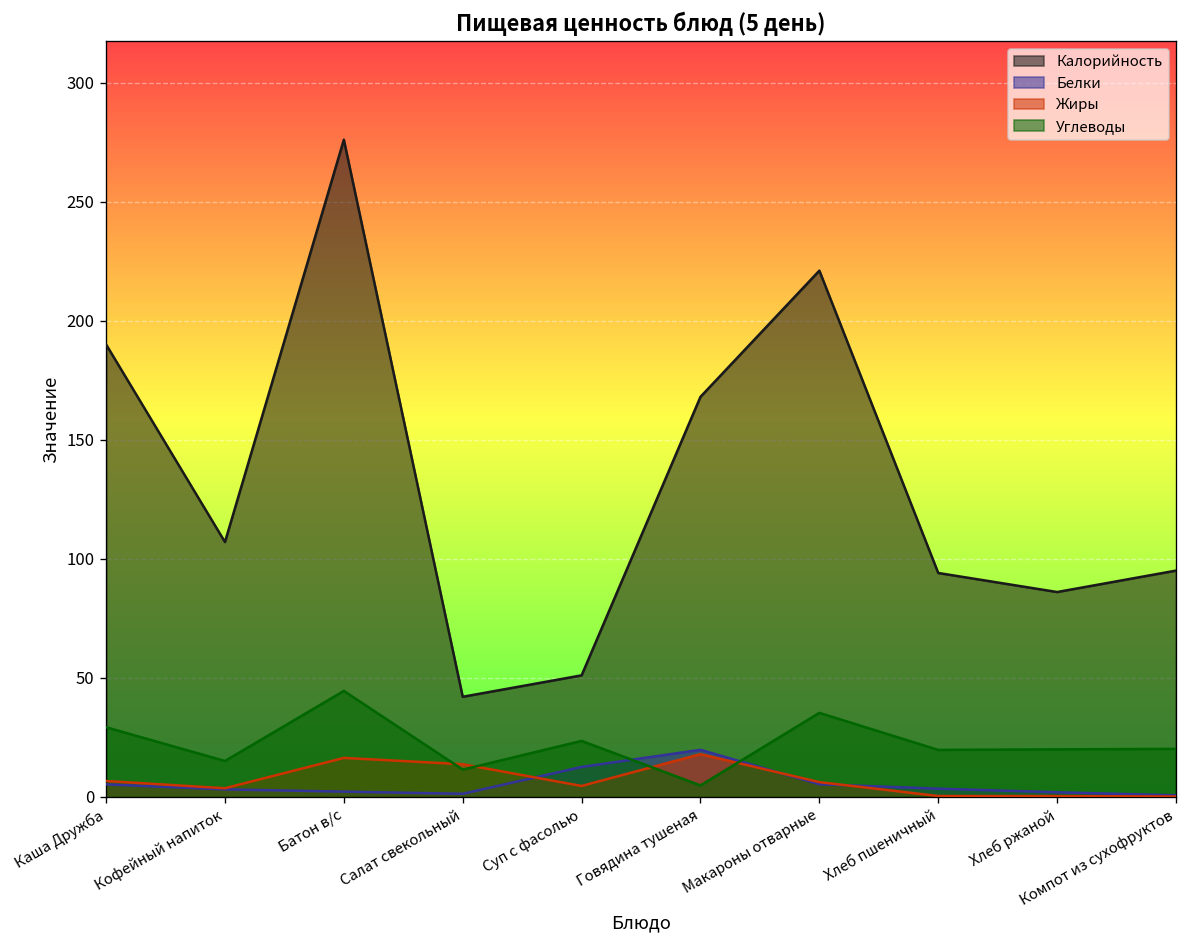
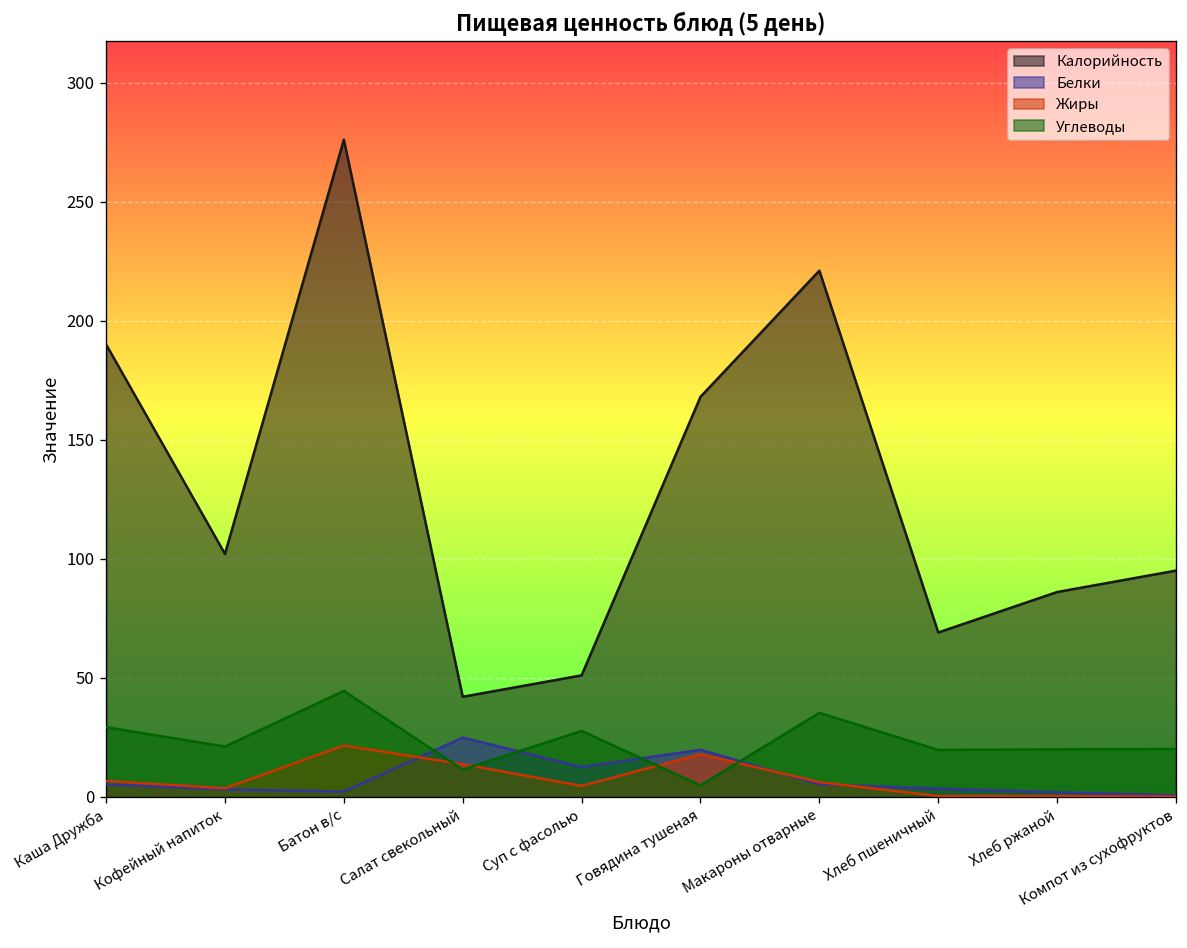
Калорийность, Кофейный напиток: 107 -> 102
Углеводы, Кофейный напиток: 15 -> 21
Жиры, Батон в/с: 16 -> 22
Белки, Салат свекольный: 1 -> 25
Углеводы, Суп с фасолью: 23 -> 28
Калорийность, Хлеб пшеничный: 94 -> 69
